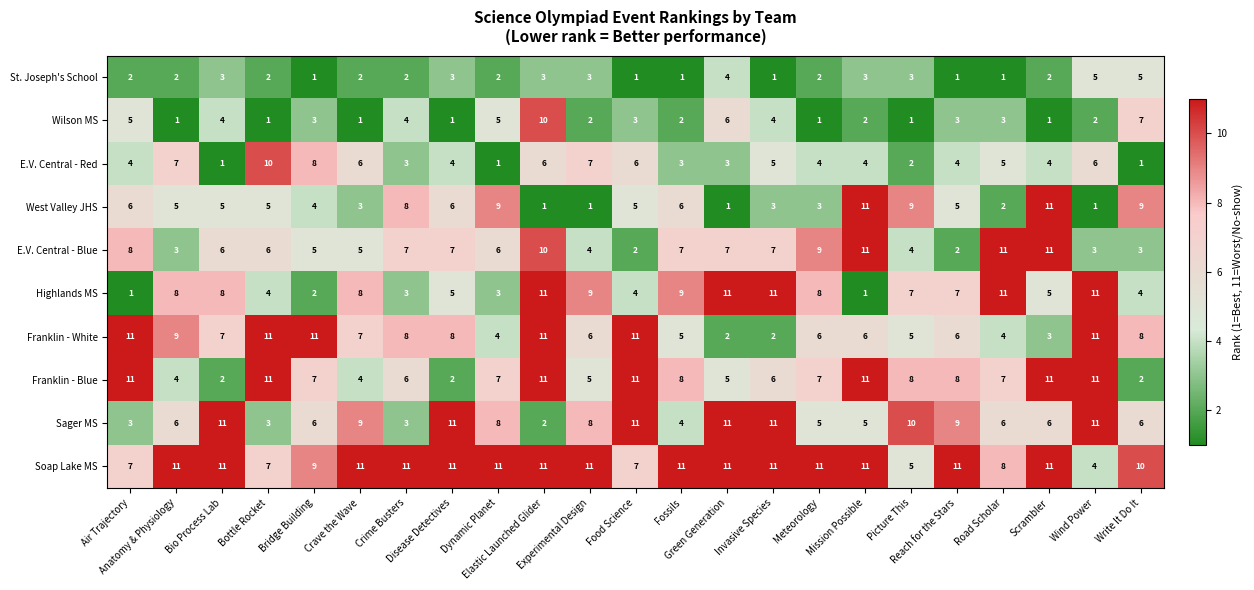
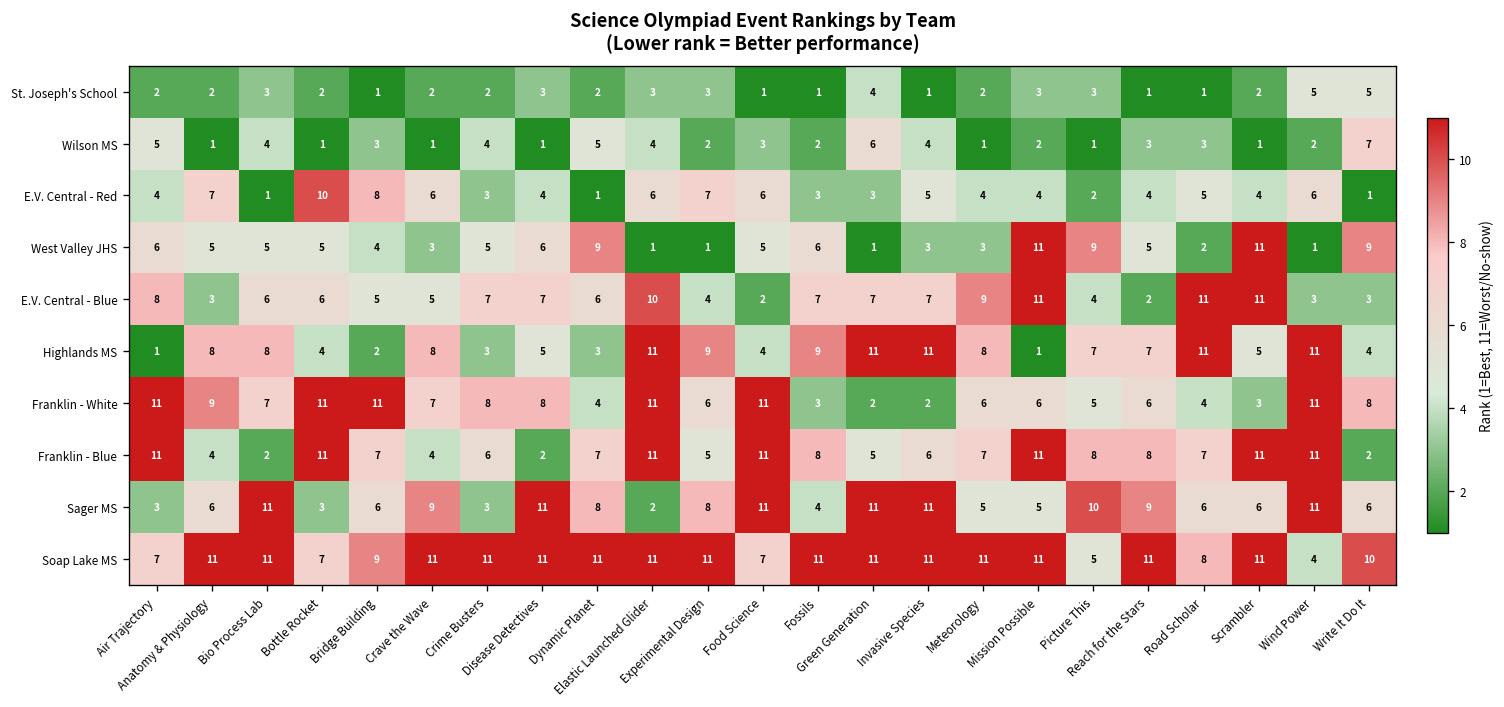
Wilson MS, Elastic Launched Glider: 10 -> 4
West Valley JHS, Crime Busters: 8 -> 5
Franklin - White, Fossils: 5 -> 3
